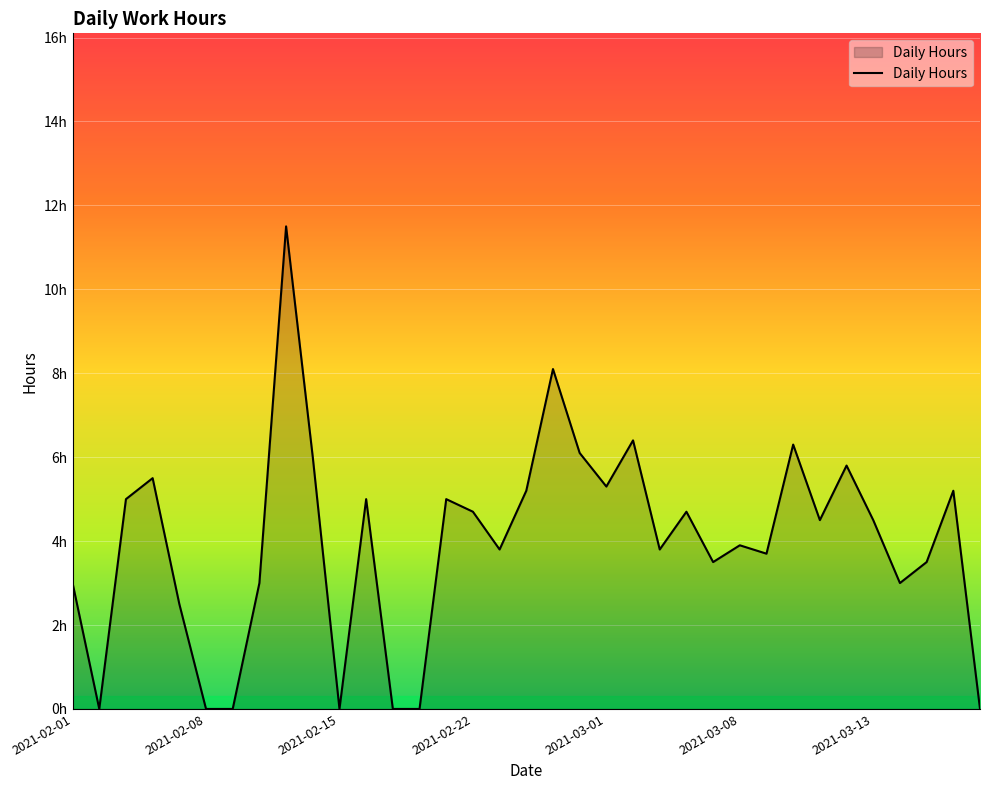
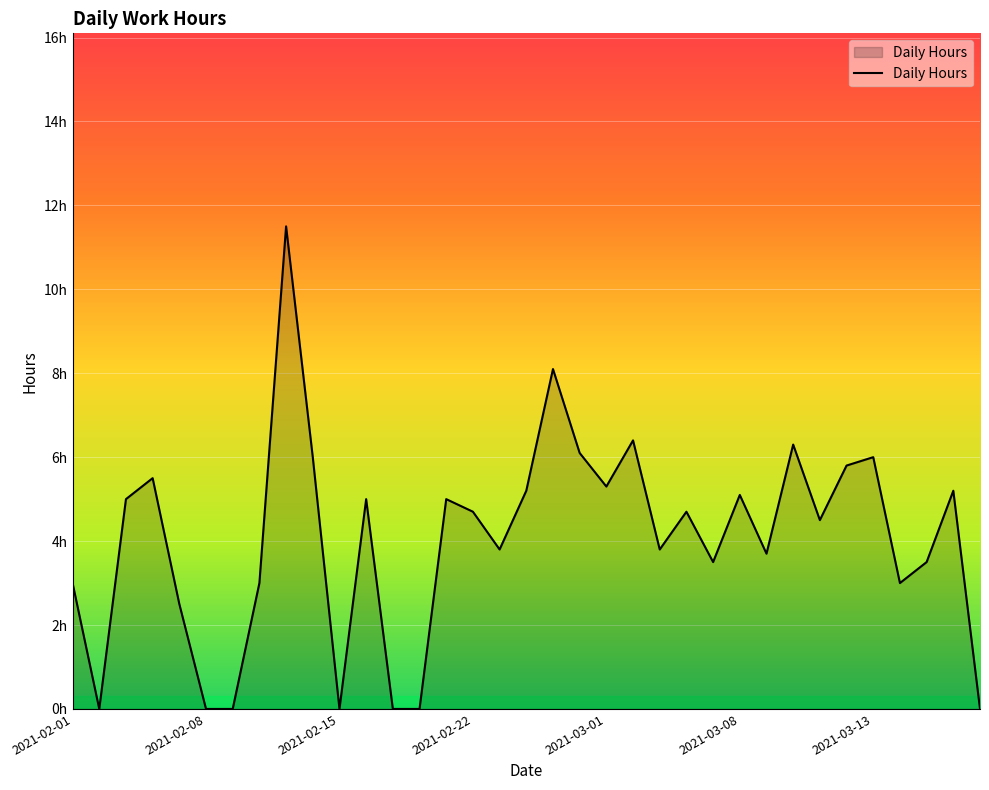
2021-03-08: 3.9h -> 5.1h
2021-03-13: 4.5h -> 6.0h
